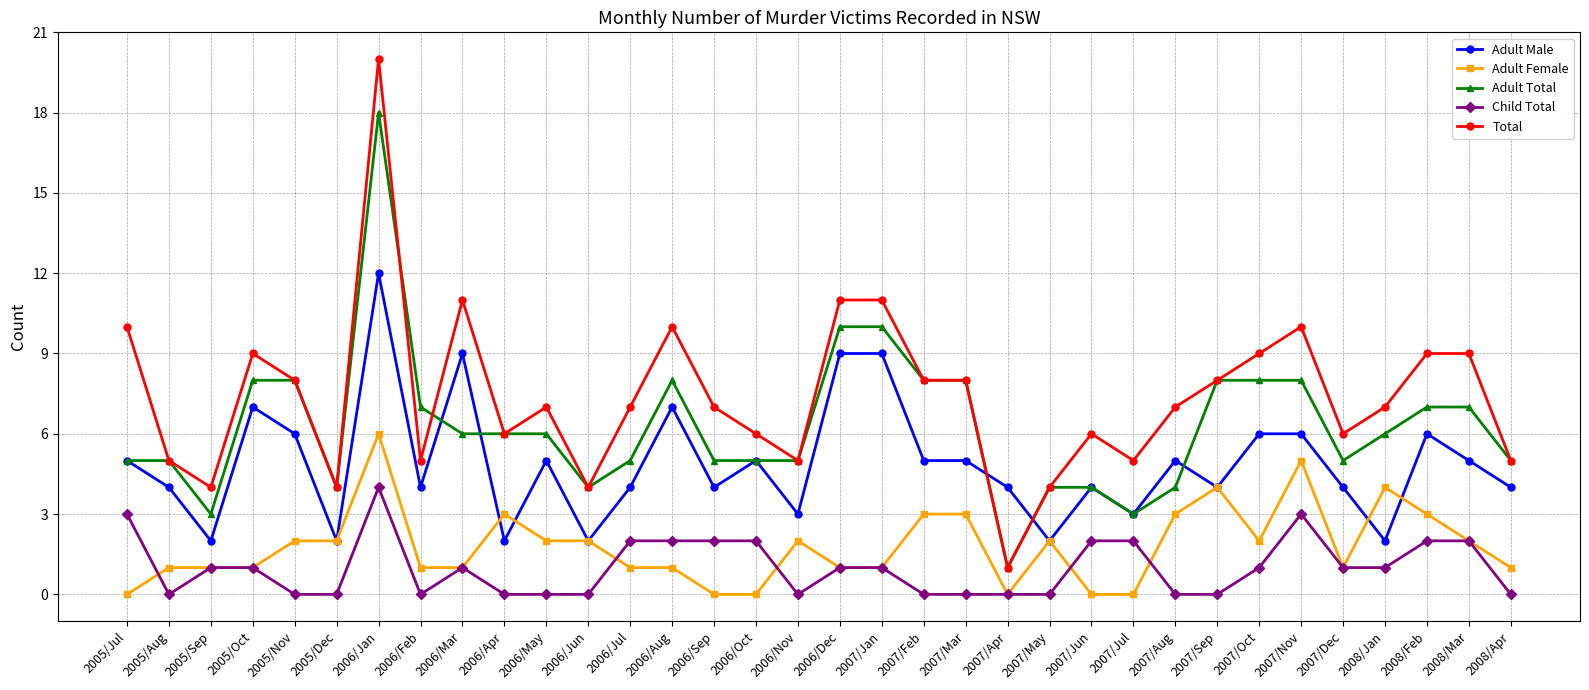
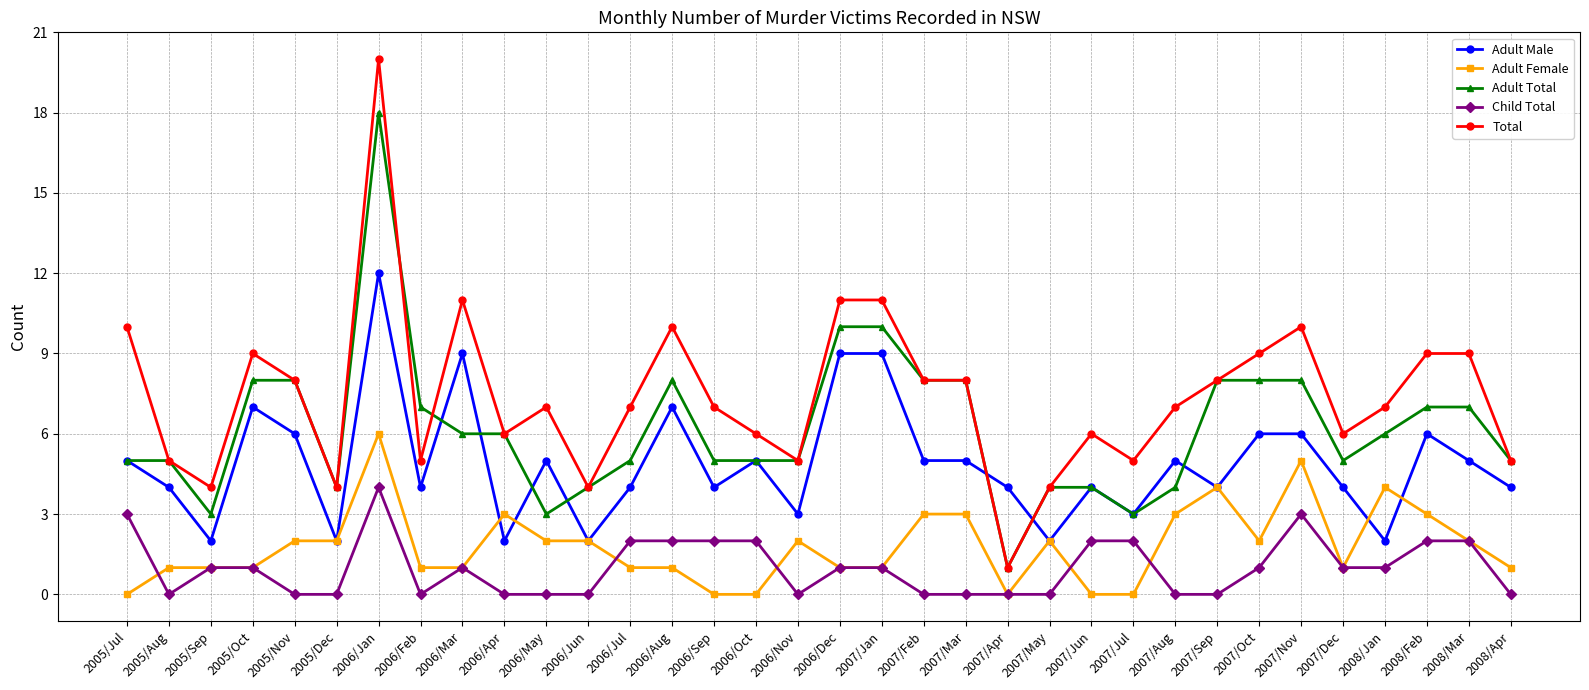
Adult Total, 2006/May: 6 -> 3
